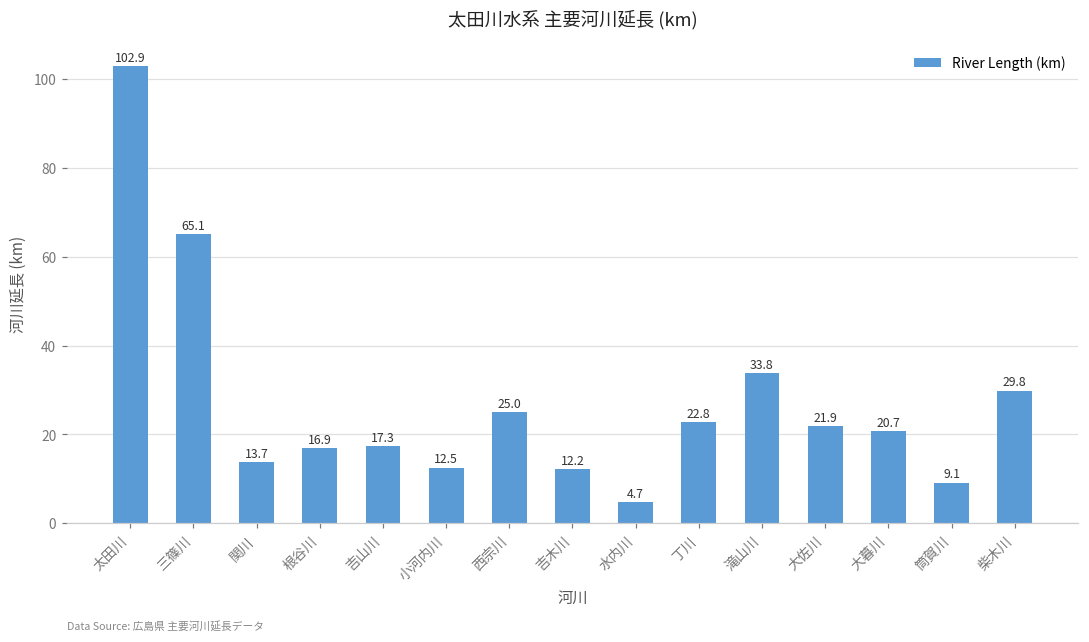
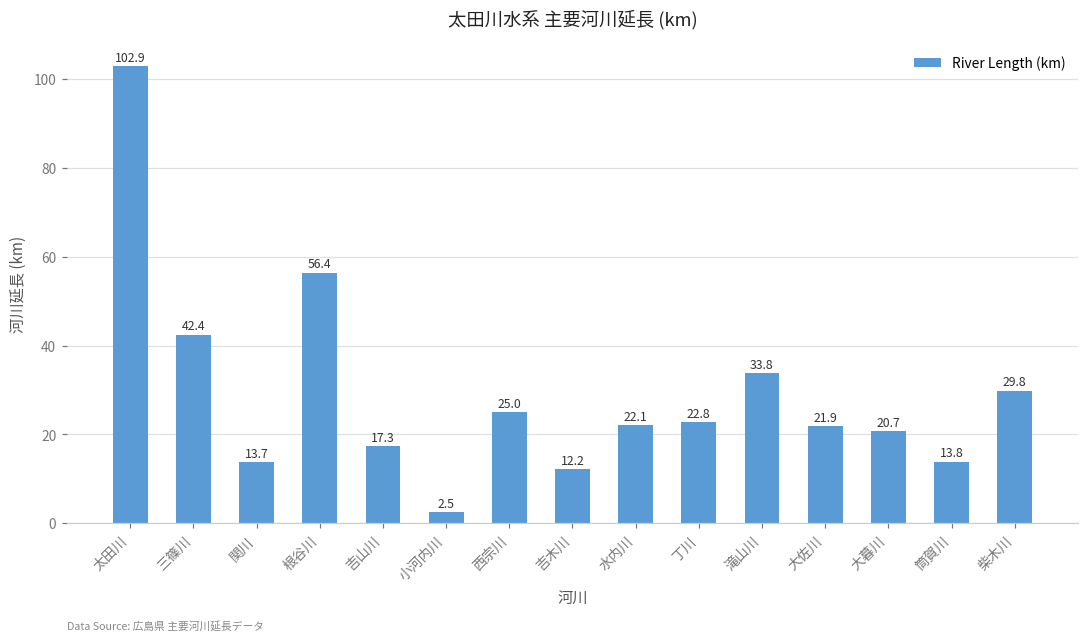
三篠川: 65.1 -> 42.4
根谷川: 16.9 -> 56.4
小河内川: 12.5 -> 2.5
水内川: 4.7 -> 22.1
筒賀川: 9.1 -> 13.8
